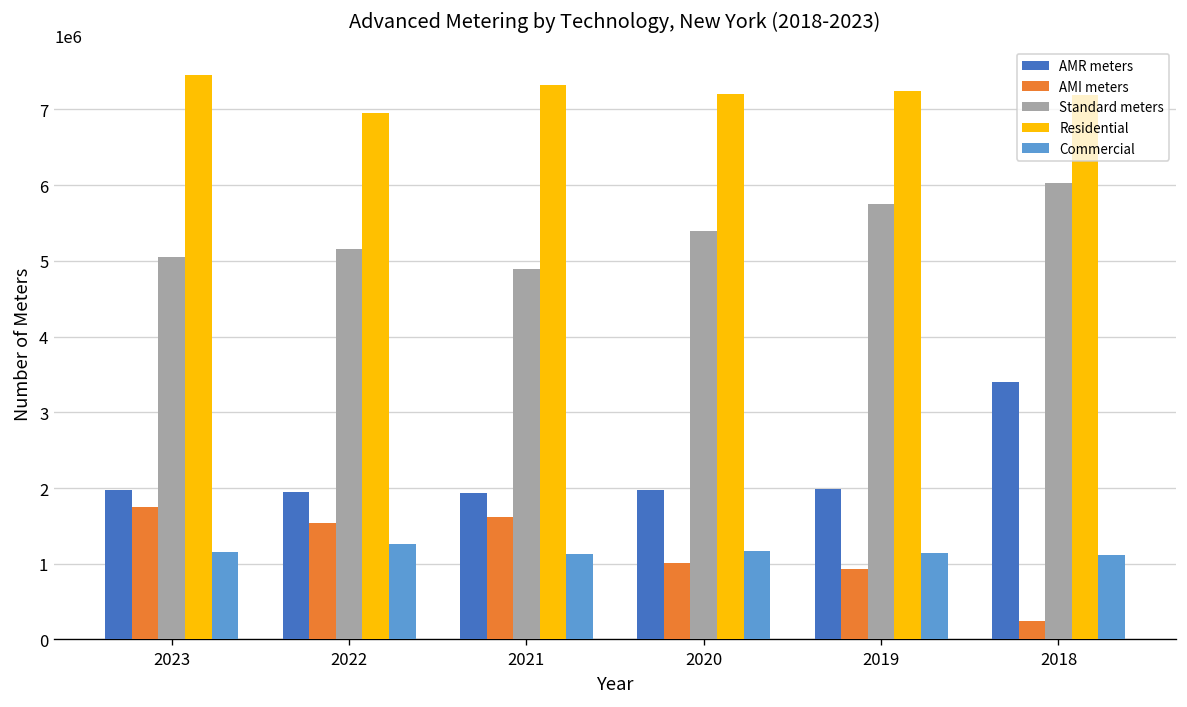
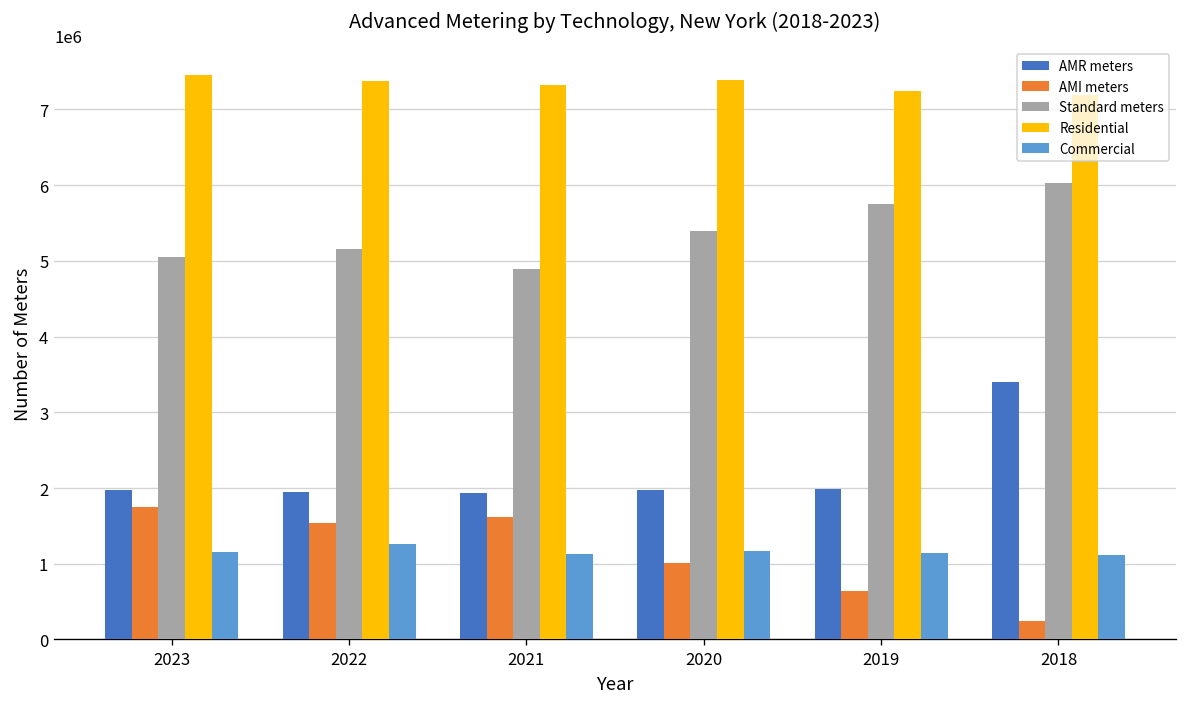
Residential, 2022: 6900000 -> 7400000
Residential, 2020: 7200000 -> 7400000
AMI meters, 2019: 900000 -> 600000
